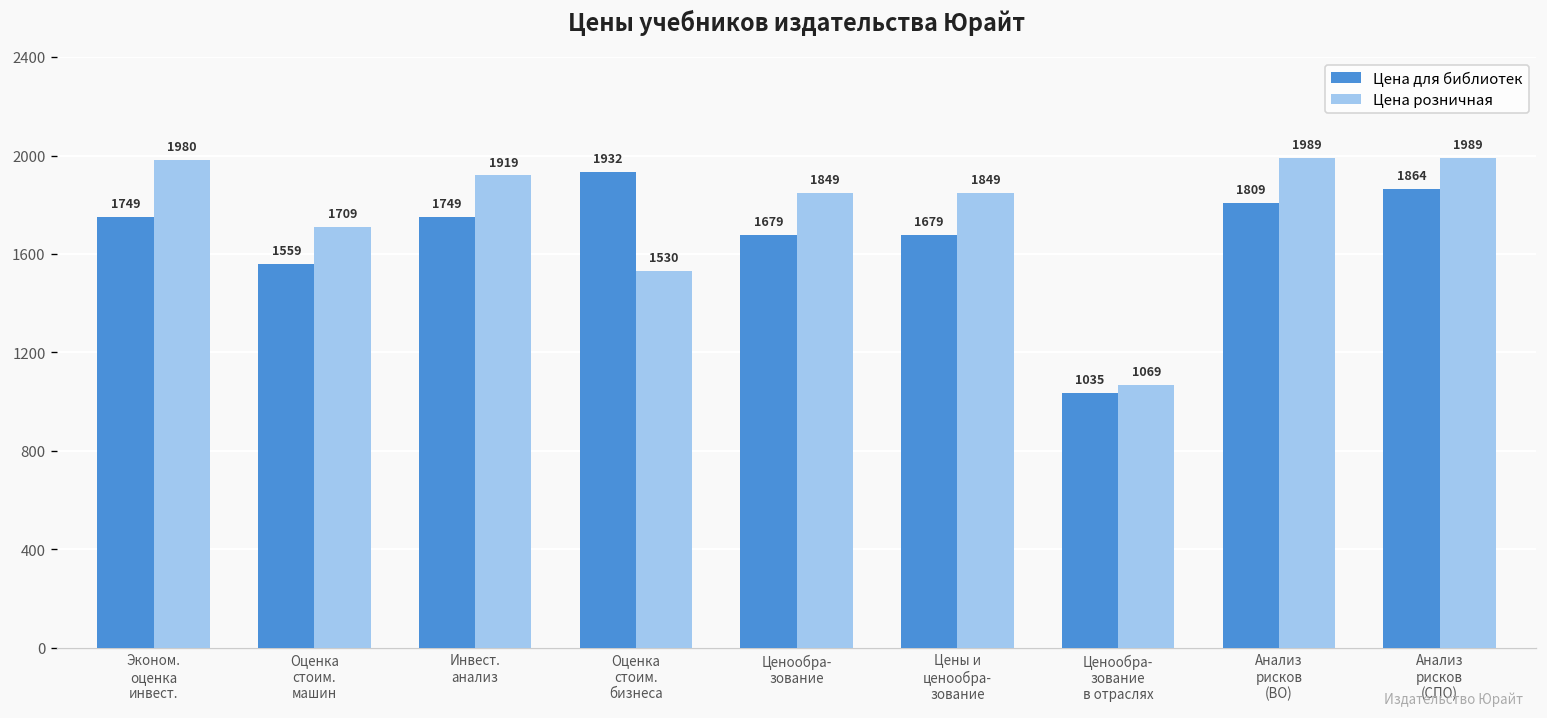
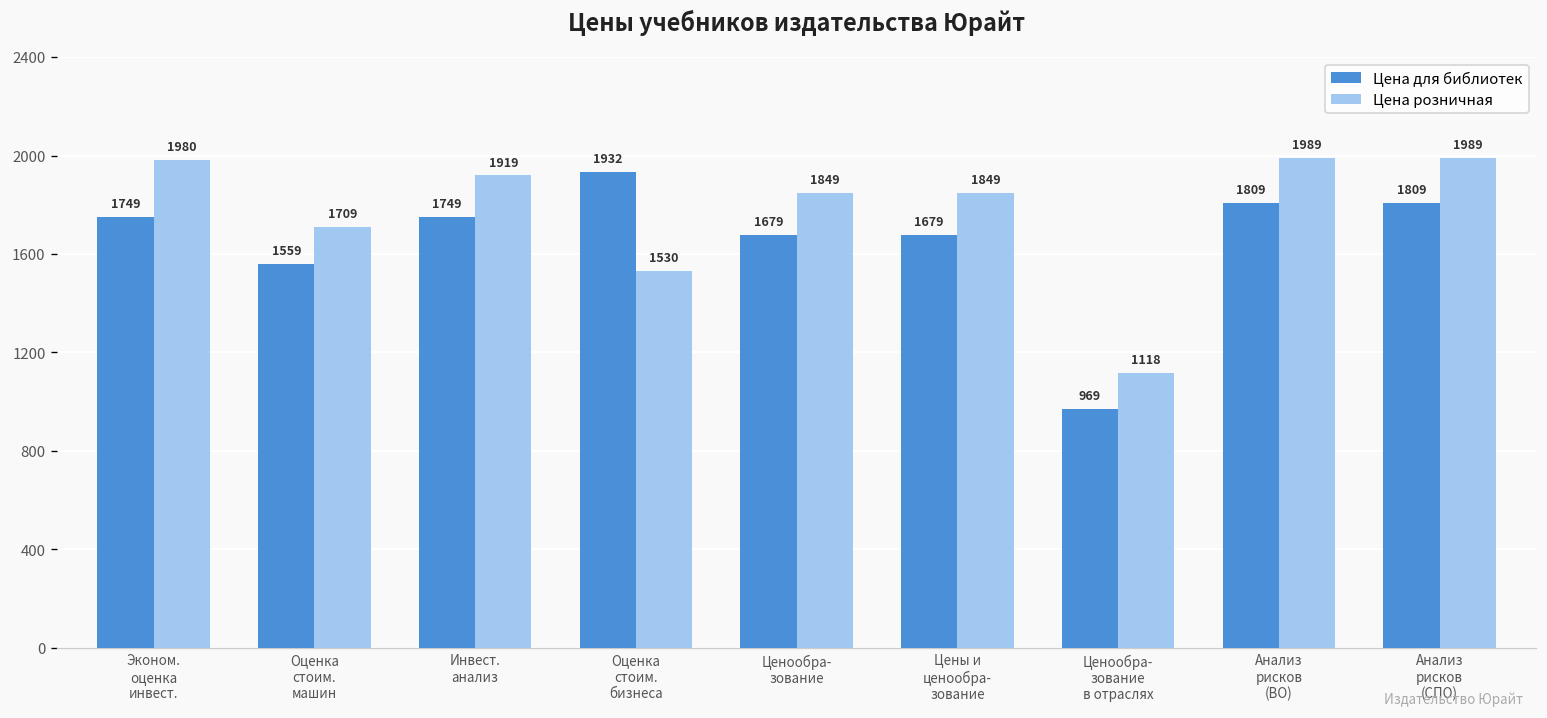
Цена для библиотек, Ценообра- зование в отраслях: 1035 -> 969
Цена розничная, Ценообра- зование в отраслях: 1069 -> 1118
Цена для библиотек, Анализ рисков (СПО): 1864 -> 1809
